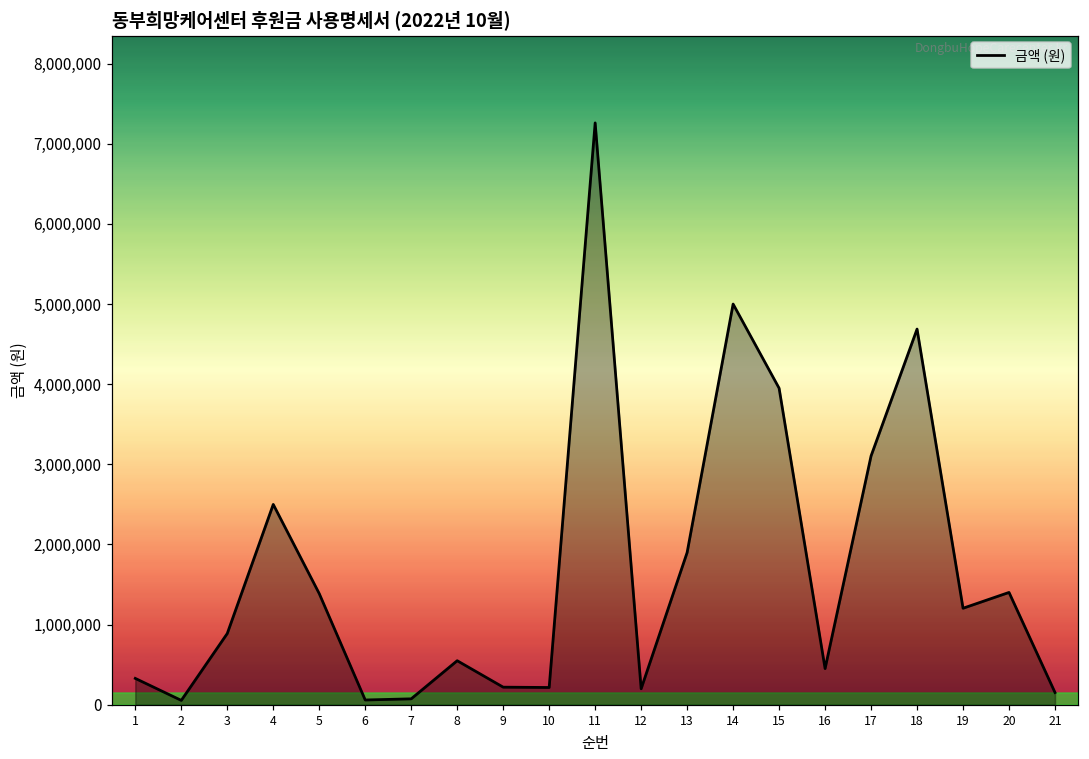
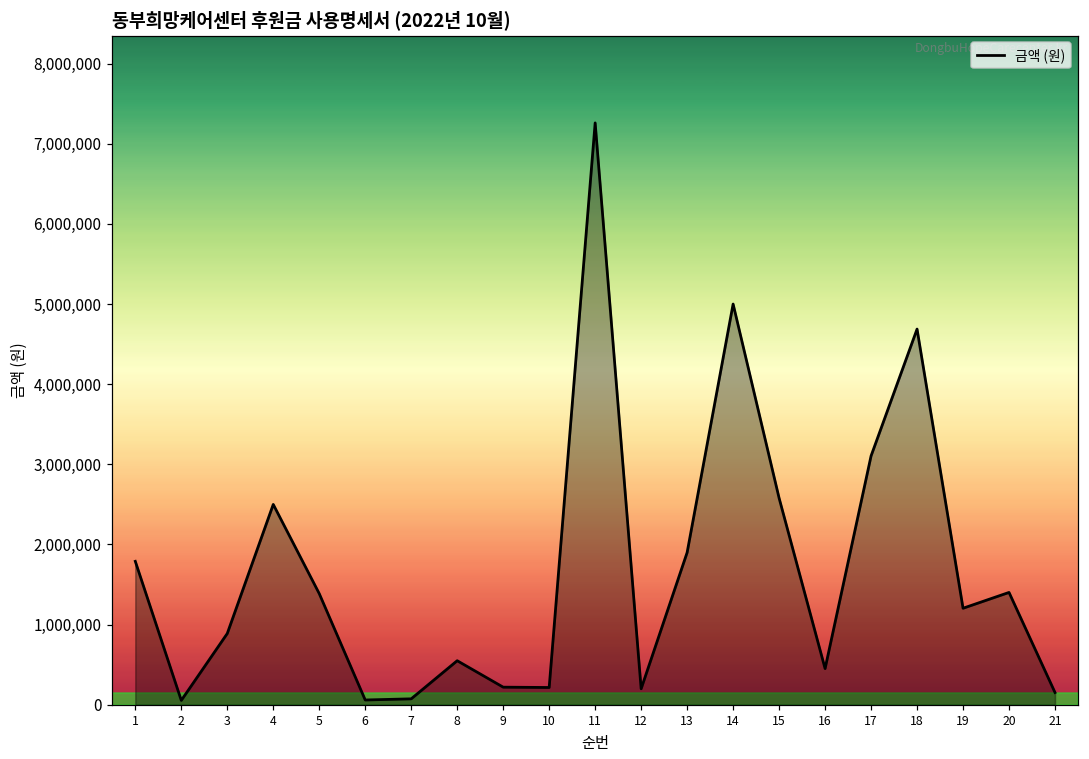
1: 300,000 -> 1,800,000
15: 4,000,000 -> 2,600,000
